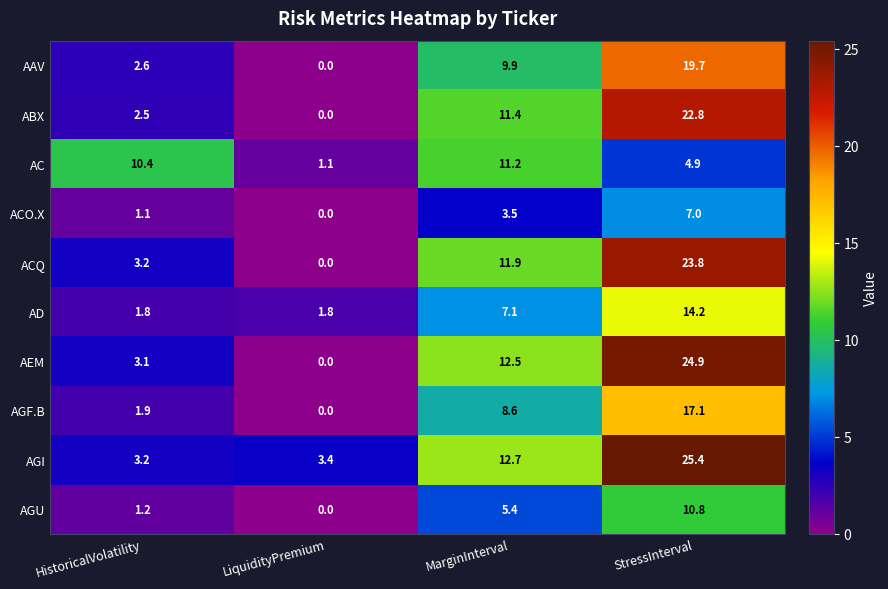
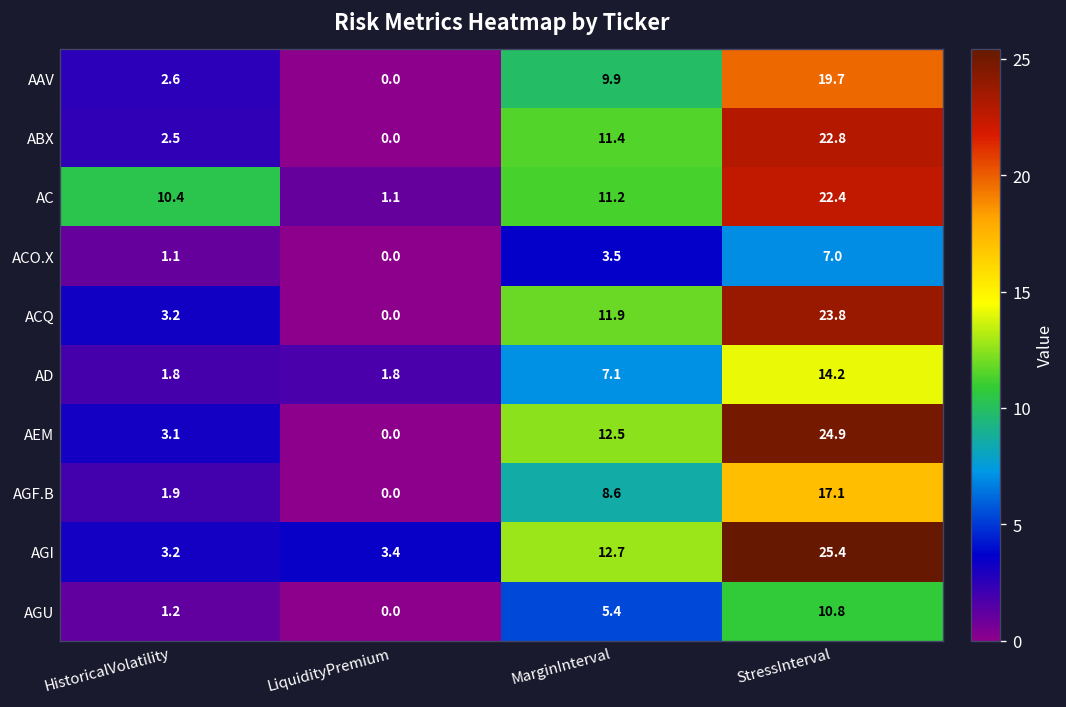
AC, StressInterval: 4.9 -> 22.4
